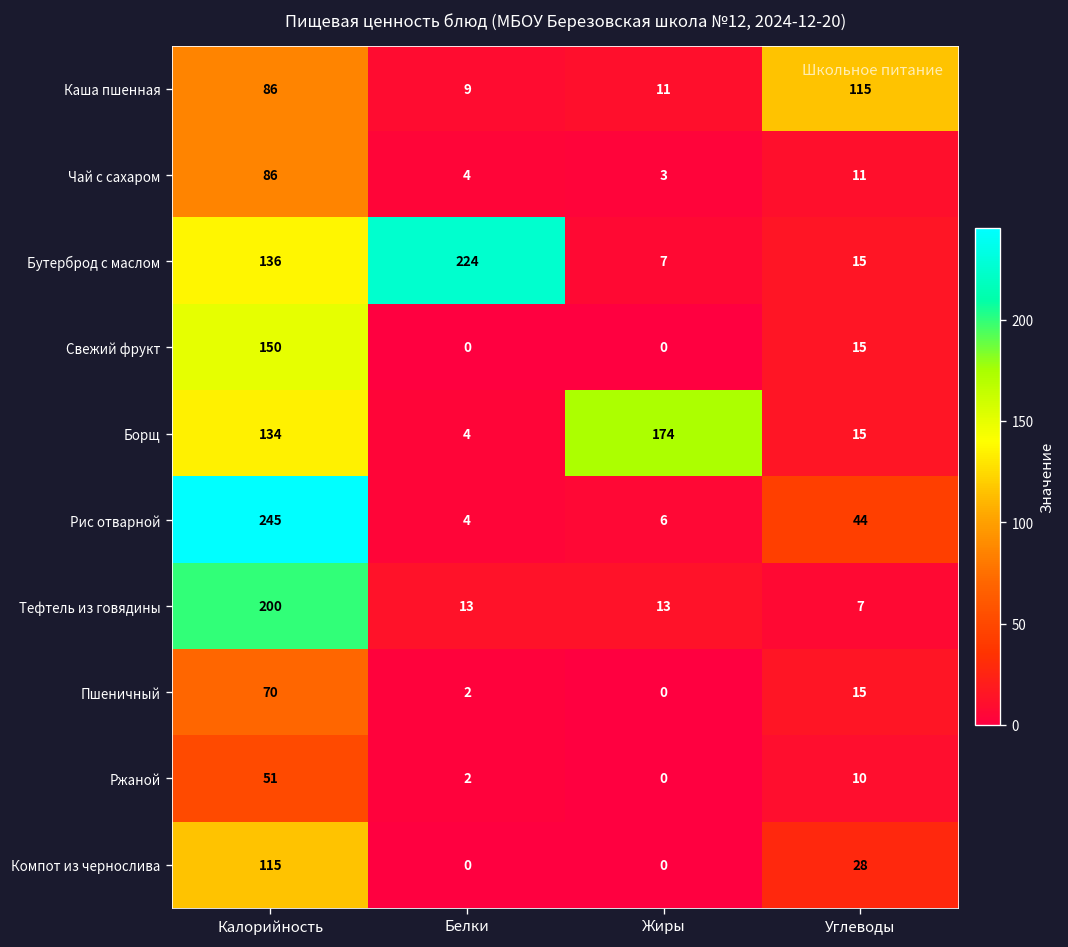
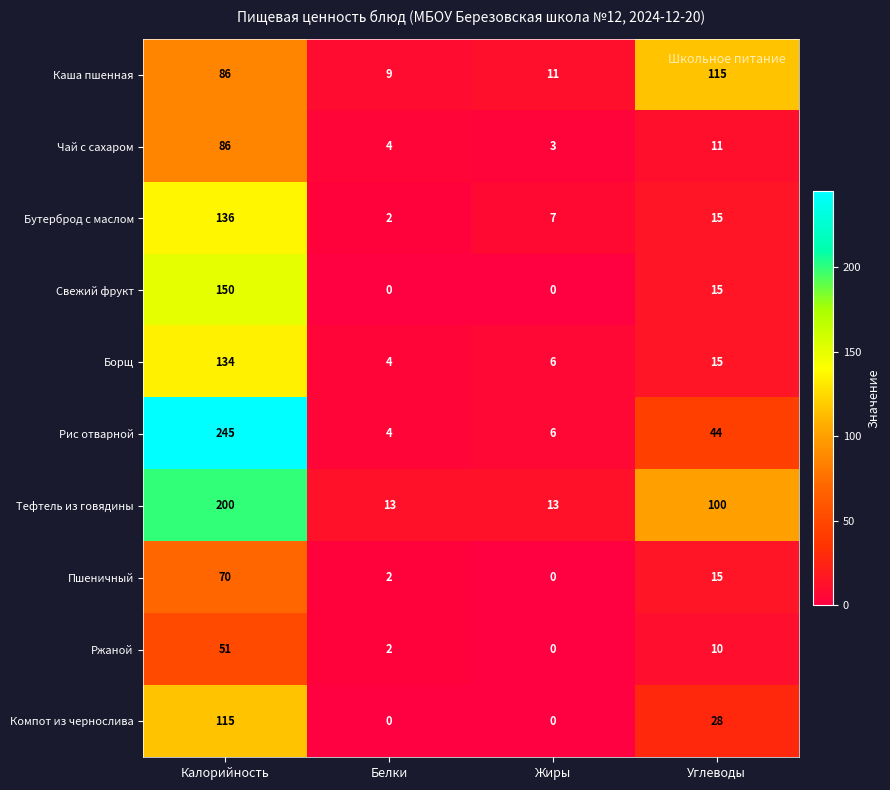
Бутерброд с маслом, Белки: 224 -> 2
Борщ, Жиры: 174 -> 6
Тефтель из говядины, Углеводы: 7 -> 100
